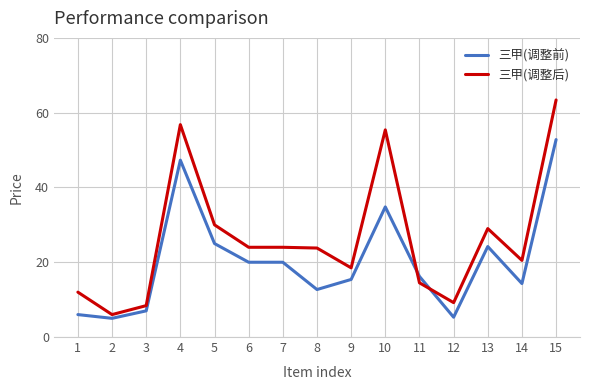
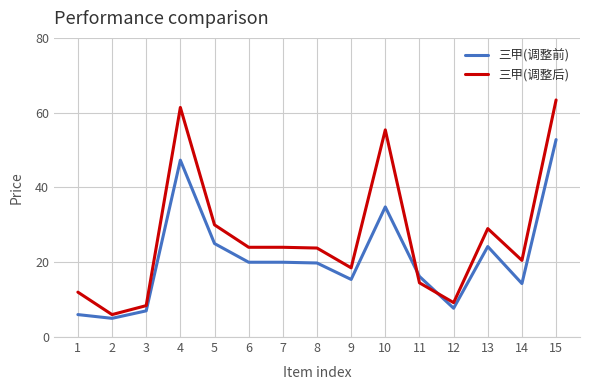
三甲(调整后), 4: 57 -> 61
三甲(调整前), 8: 13 -> 20
三甲(调整前), 12: 5 -> 8
